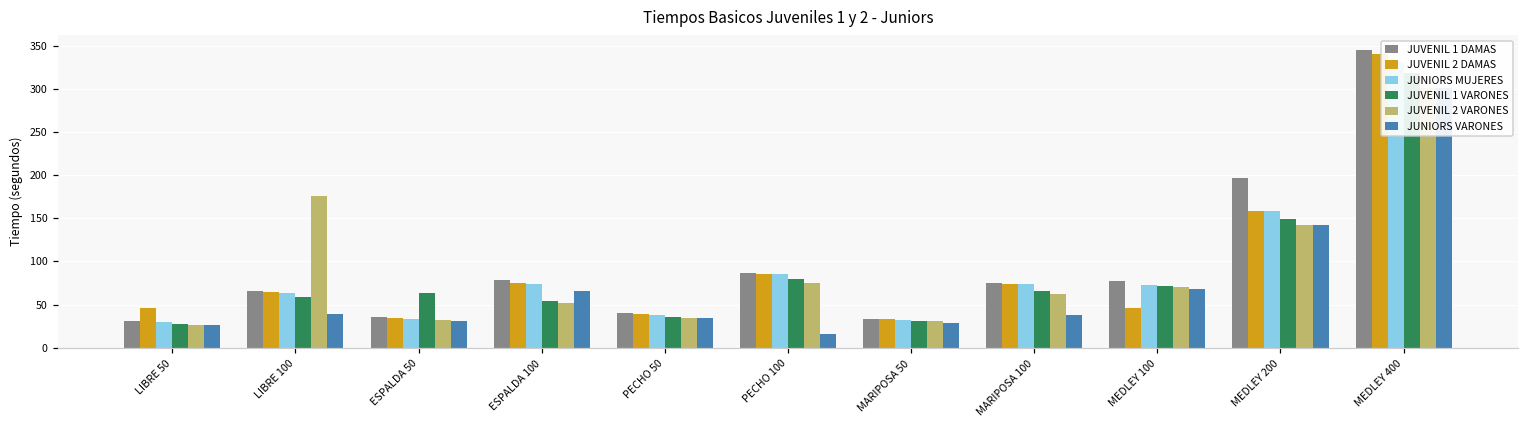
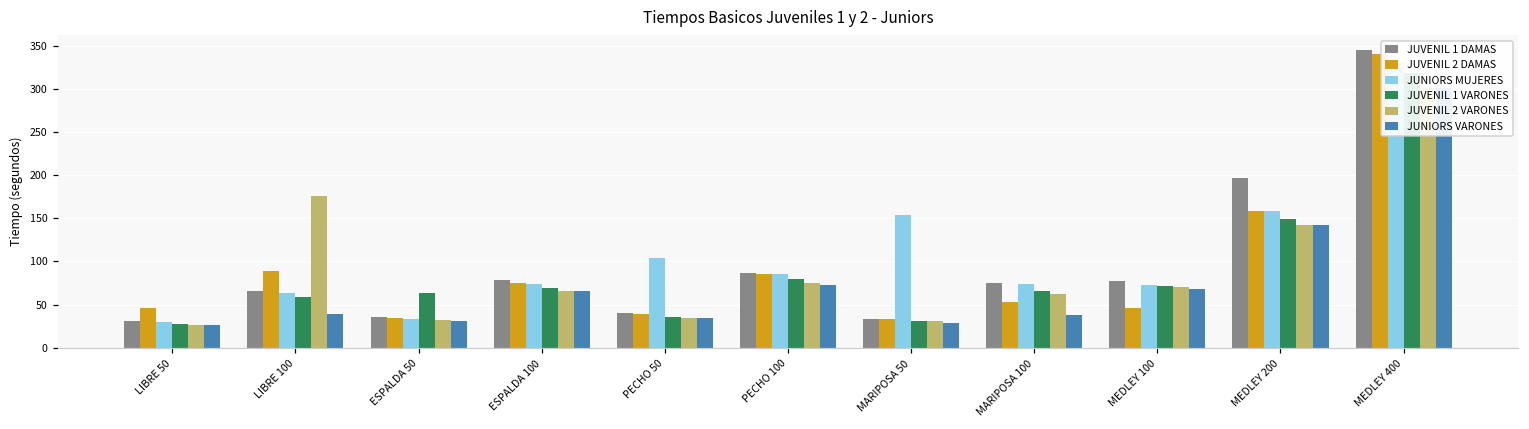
JUVENIL 2 DAMAS, LIBRE 100: 60 -> 90
JUVENIL 1 VARONES, ESPALDA 100: 50 -> 70
JUVENIL 2 VARONES, ESPALDA 100: 50 -> 70
JUNIORS MUJERES, PECHO 50: 40 -> 100
JUNIORS VARONES, PECHO 100: 20 -> 70
JUNIORS MUJERES, MARIPOSA 50: 30 -> 150
JUVENIL 2 DAMAS, MARIPOSA 100: 70 -> 50
